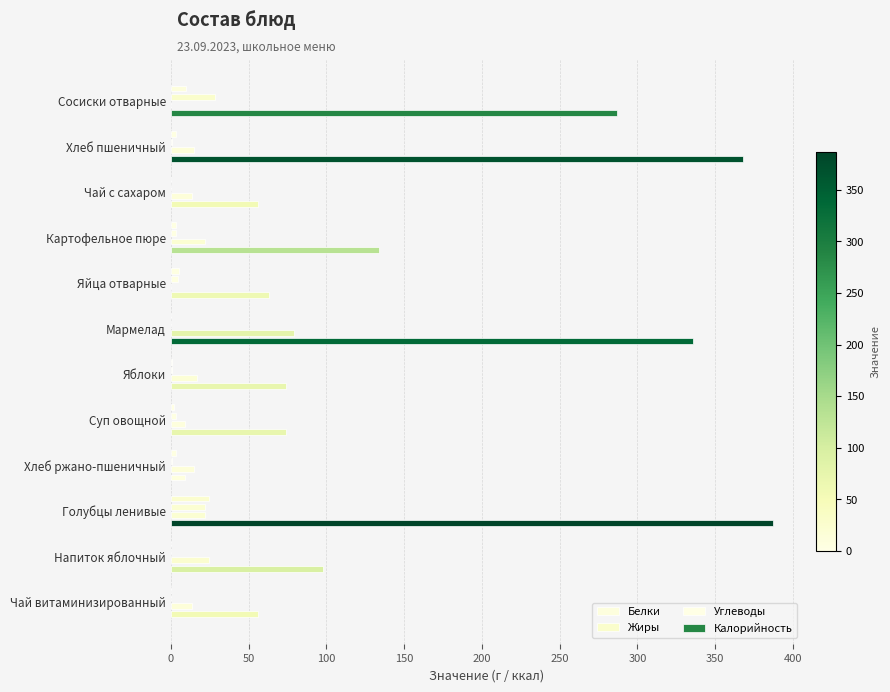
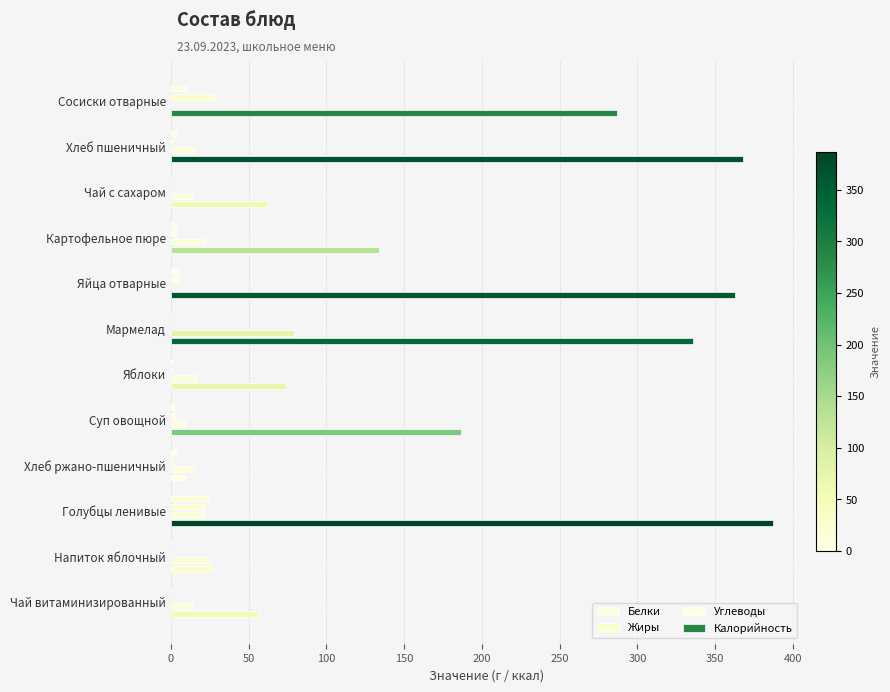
Калорийность, Чай с сахаром: 56 -> 62
Калорийность, Яйца отварные: 63 -> 363
Калорийность, Суп овощной: 74 -> 187
Калорийность, Напиток яблочный: 98 -> 27
